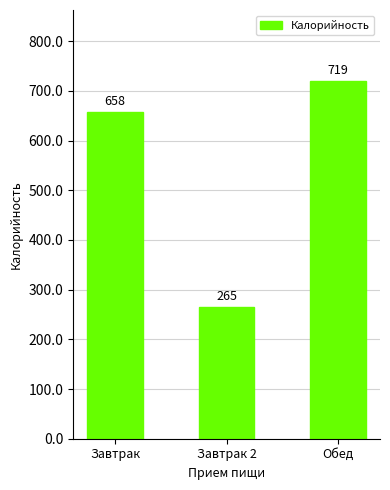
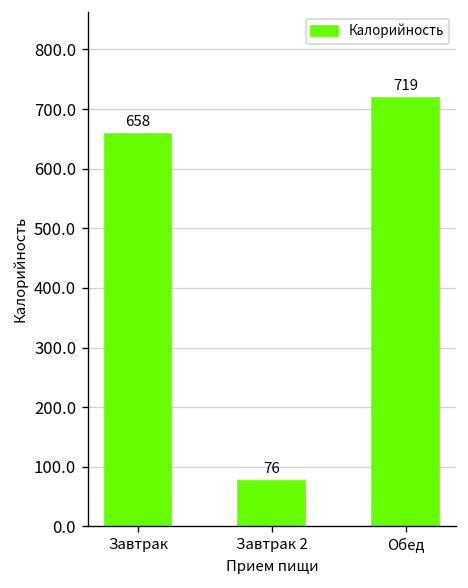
Завтрак 2: 265 -> 76
